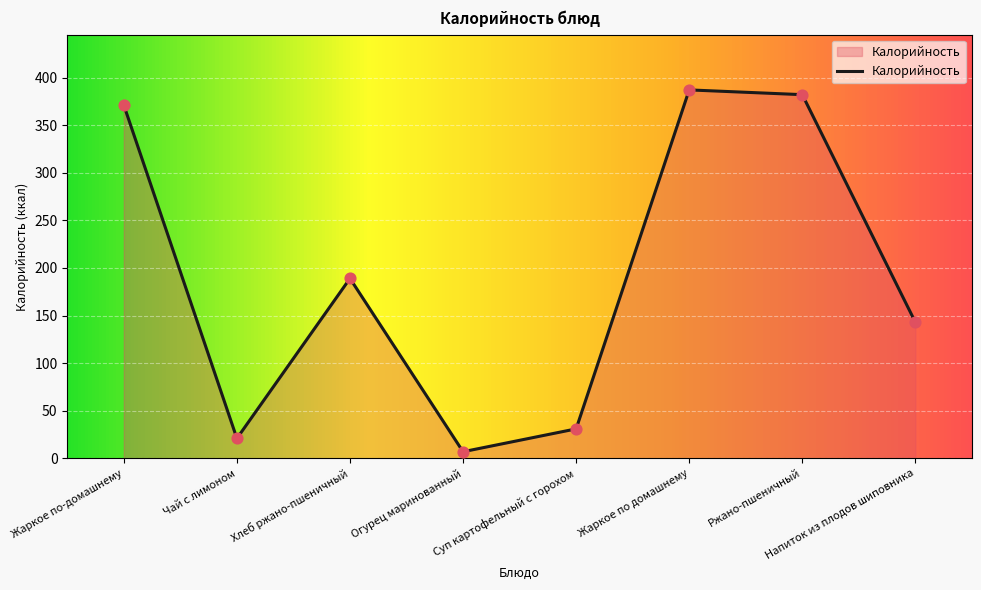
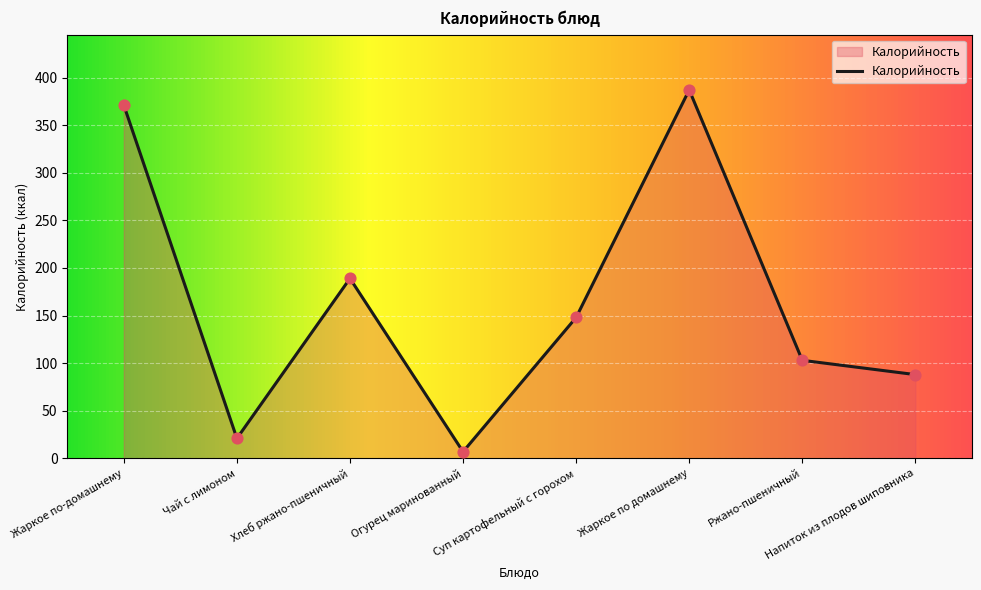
Суп картофельный с горохом: 30 -> 150
Ржано-пшеничный: 380 -> 100
Напиток из плодов шиповника: 140 -> 90
